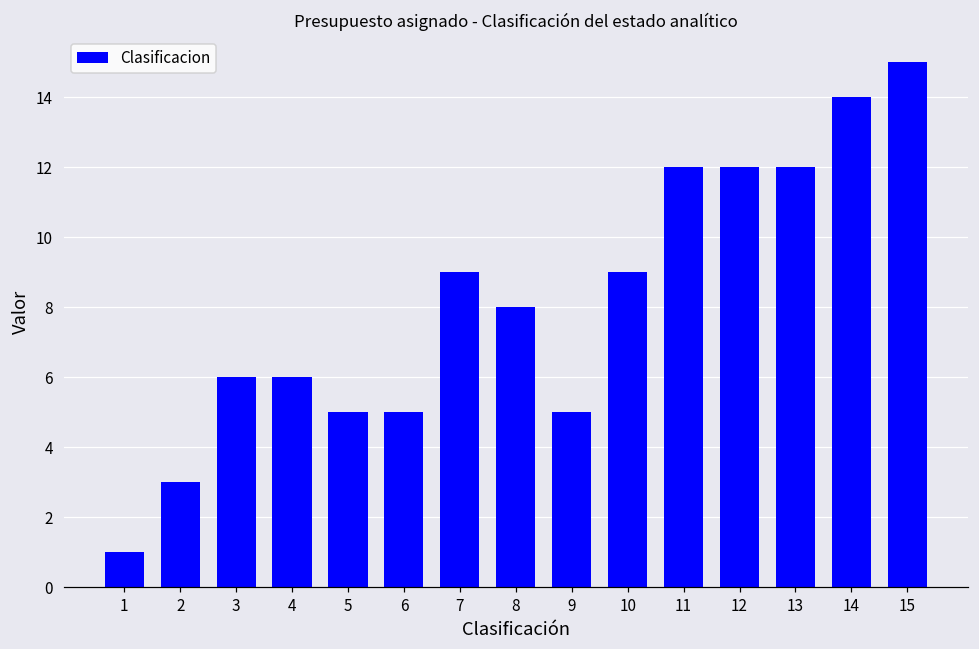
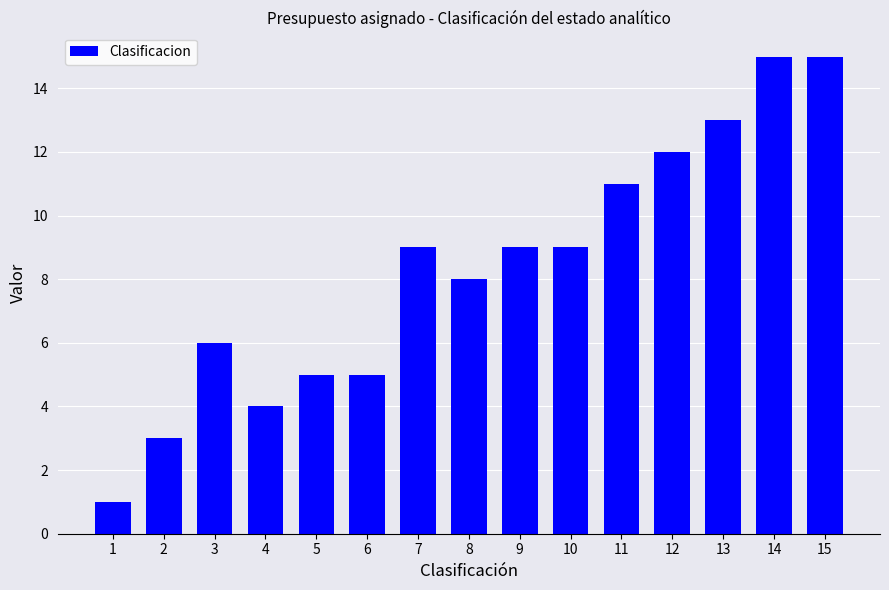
4: 6 -> 4
9: 5 -> 9
11: 12 -> 11
13: 12 -> 13
14: 14 -> 15
